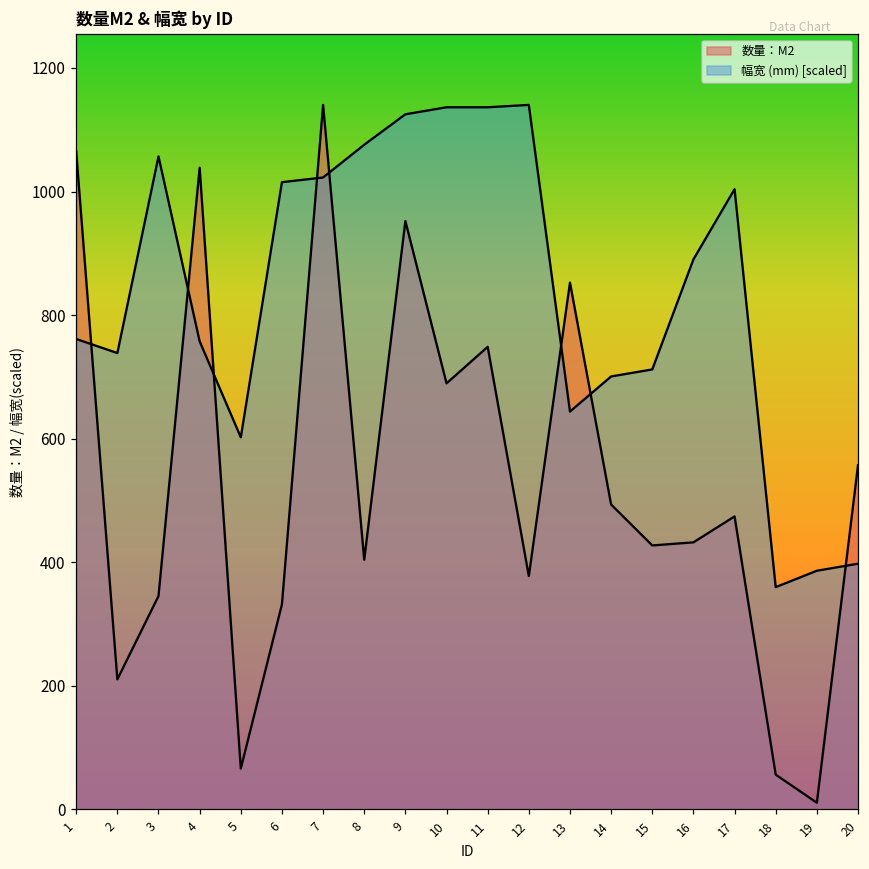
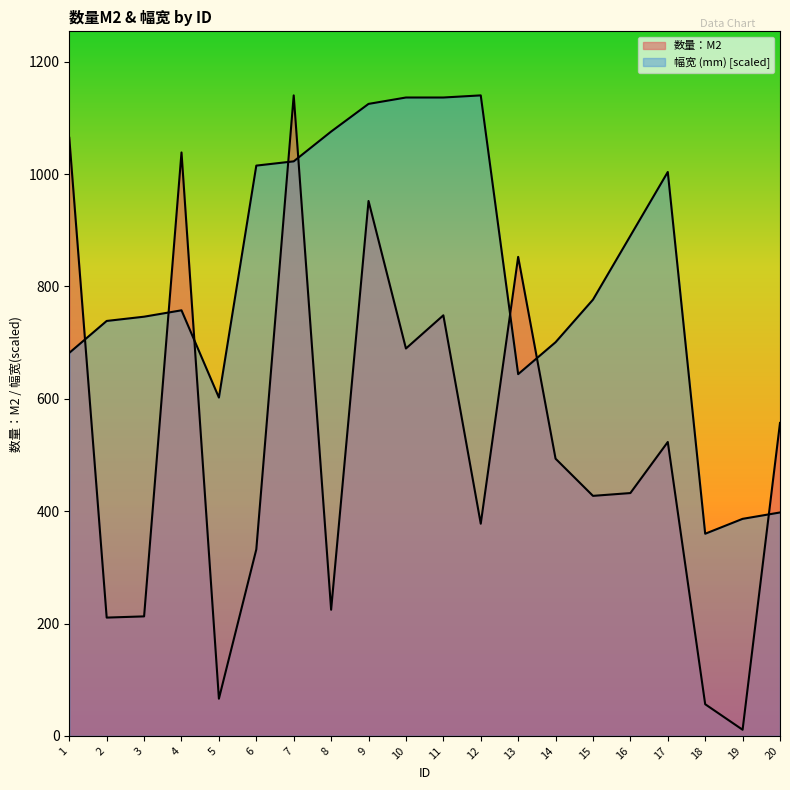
幅宽 (mm) [scaled], 1: 760 -> 680
数量：M2, 3: 350 -> 210
幅宽 (mm) [scaled], 3: 1060 -> 750
数量：M2, 8: 400 -> 220
幅宽 (mm) [scaled], 15: 710 -> 780
数量：M2, 17: 470 -> 520
